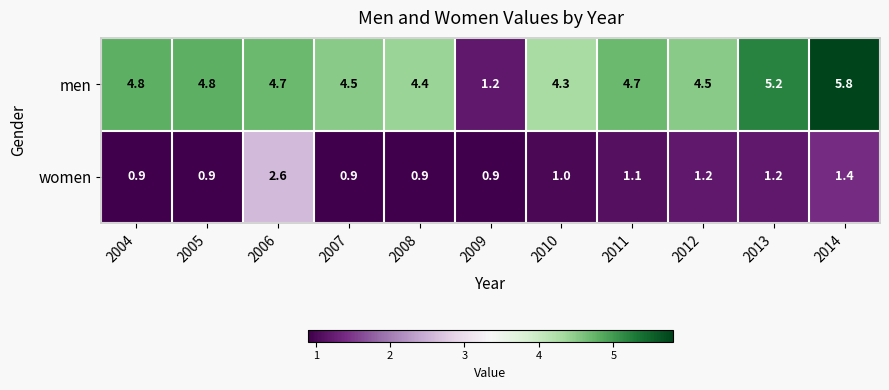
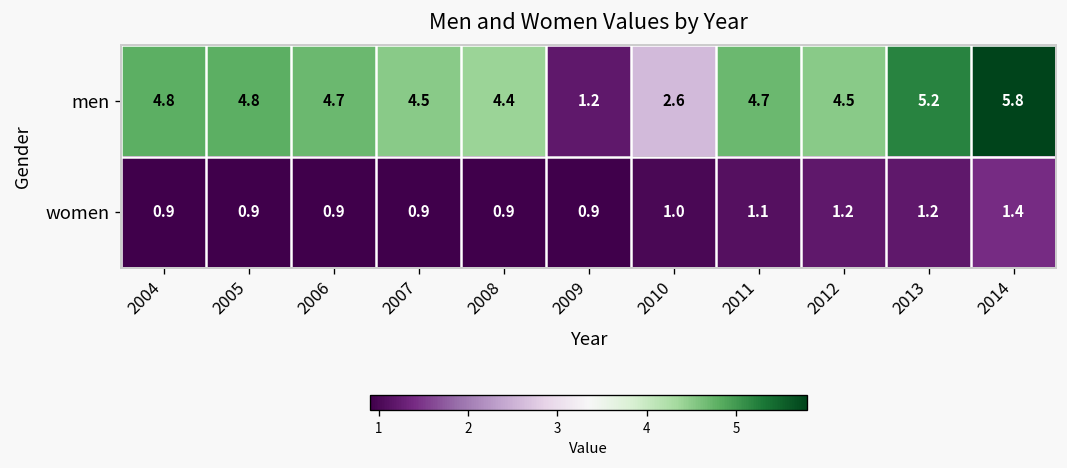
men, 2010: 4.3 -> 2.6
women, 2006: 2.6 -> 0.9
